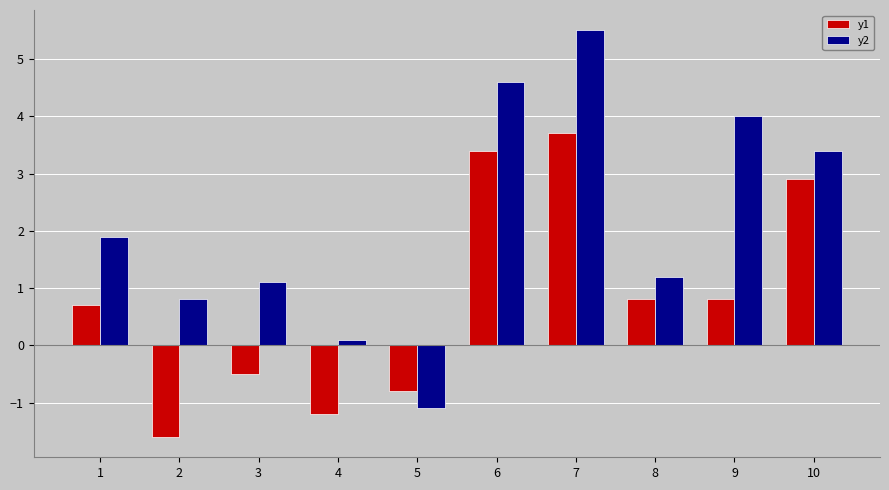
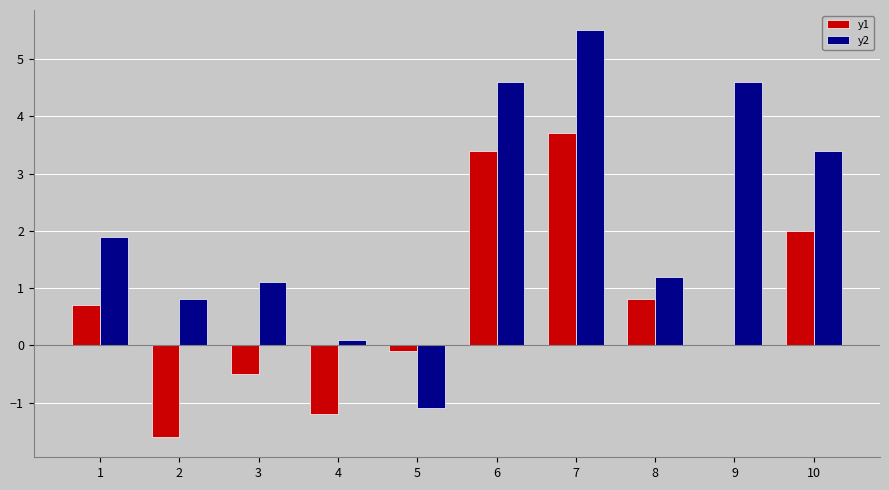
y1, 5: -0.8 -> -0.1
y1, 9: 0.8 -> 0.0
y2, 9: 4.0 -> 4.6
y1, 10: 2.9 -> 2.0
